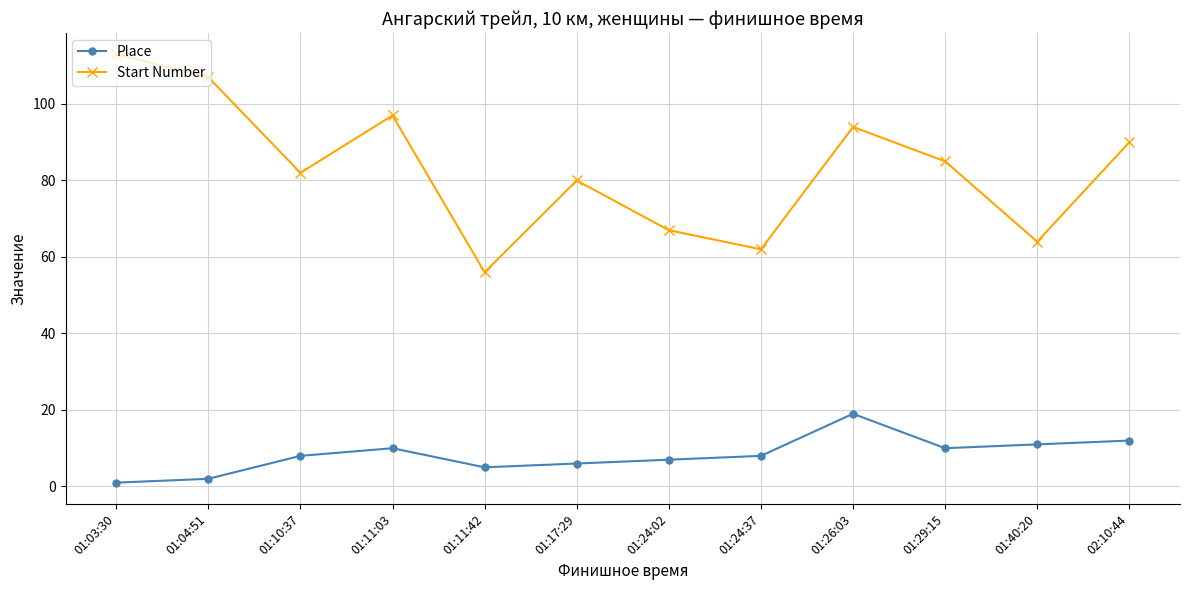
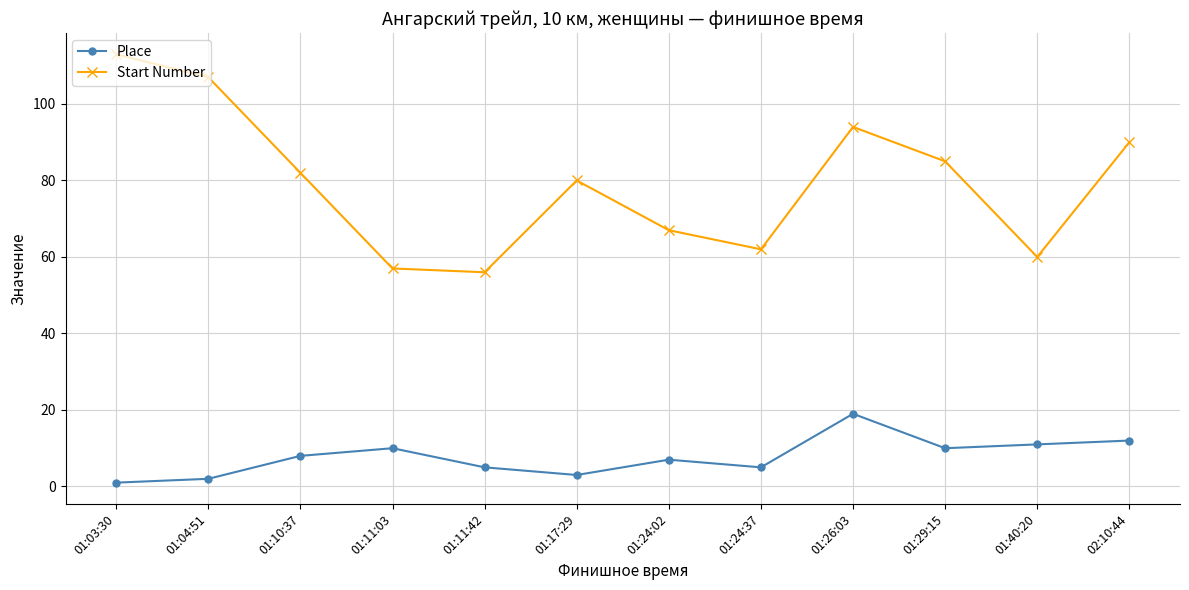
Start Number, 01:11:03: 97 -> 57
Place, 01:17:29: 6 -> 3
Place, 01:24:37: 8 -> 5
Start Number, 01:40:20: 64 -> 60
